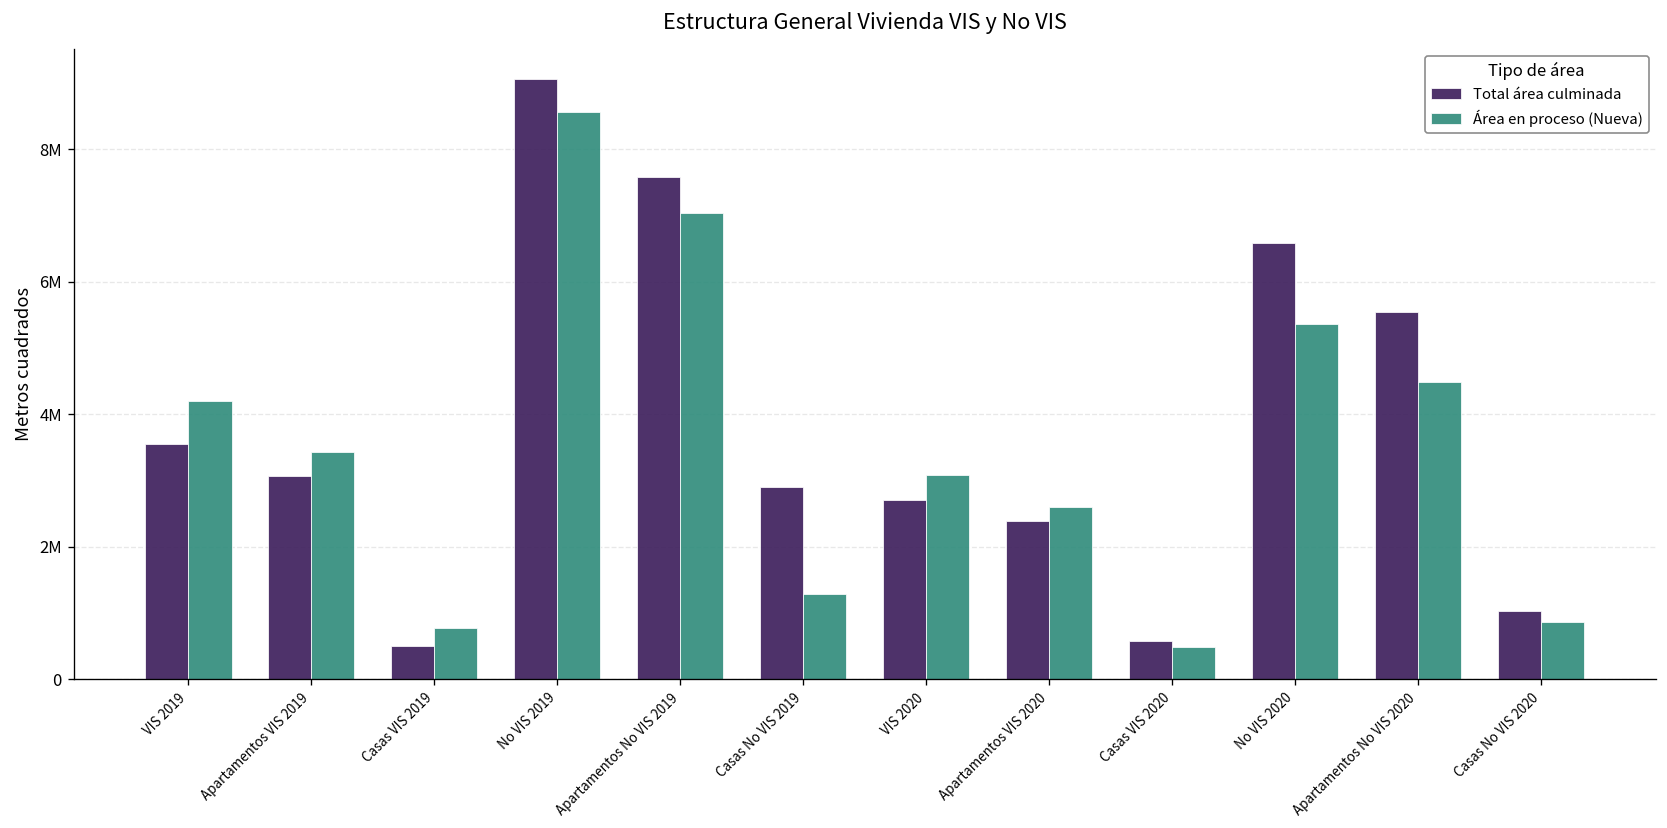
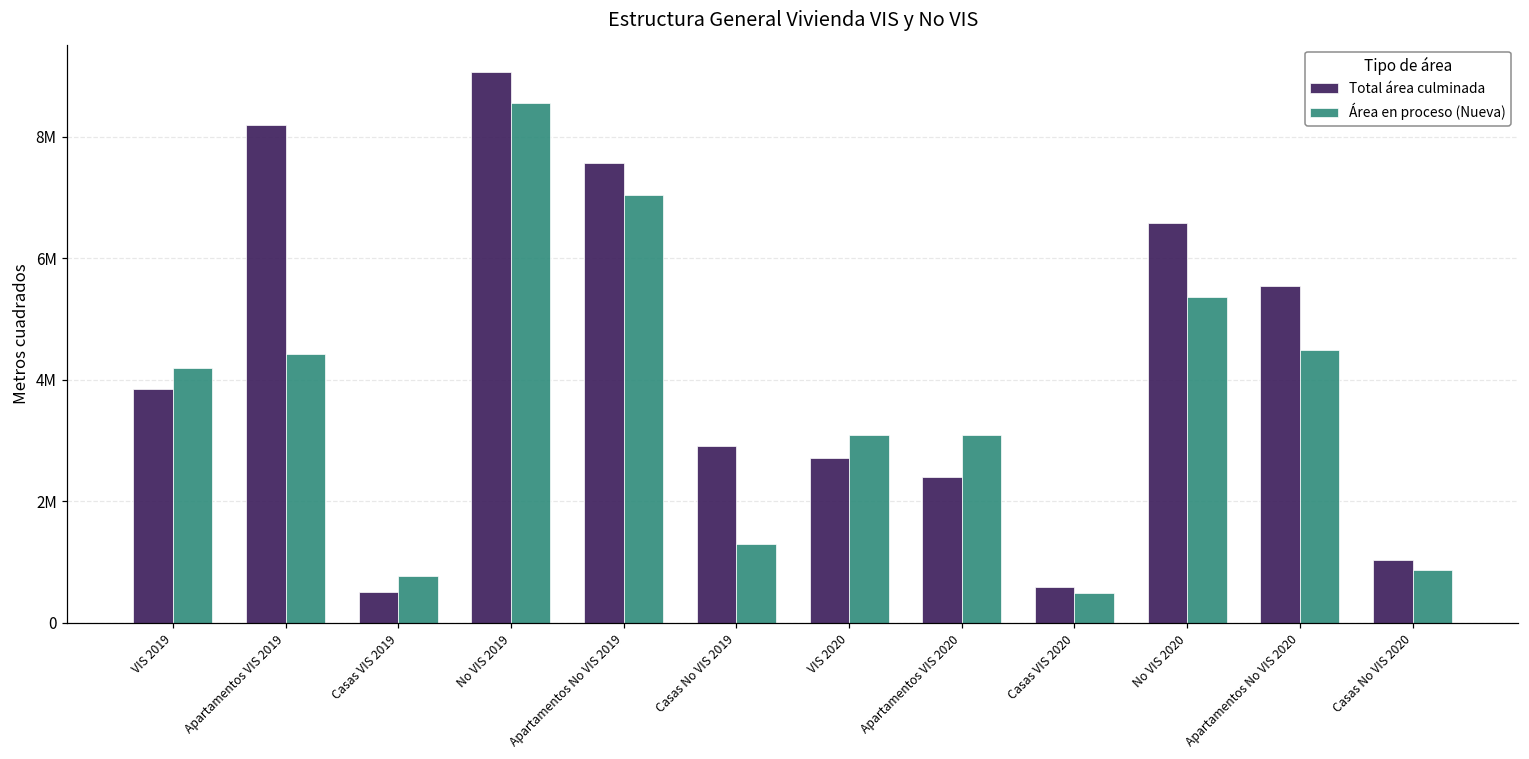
Total área culminada, VIS 2019: 3600000 -> 3800000
Total área culminada, Apartamentos VIS 2019: 3100000 -> 8200000
Área en proceso (Nueva), Apartamentos VIS 2019: 3400000 -> 4400000
Área en proceso (Nueva), Apartamentos VIS 2020: 2600000 -> 3100000
